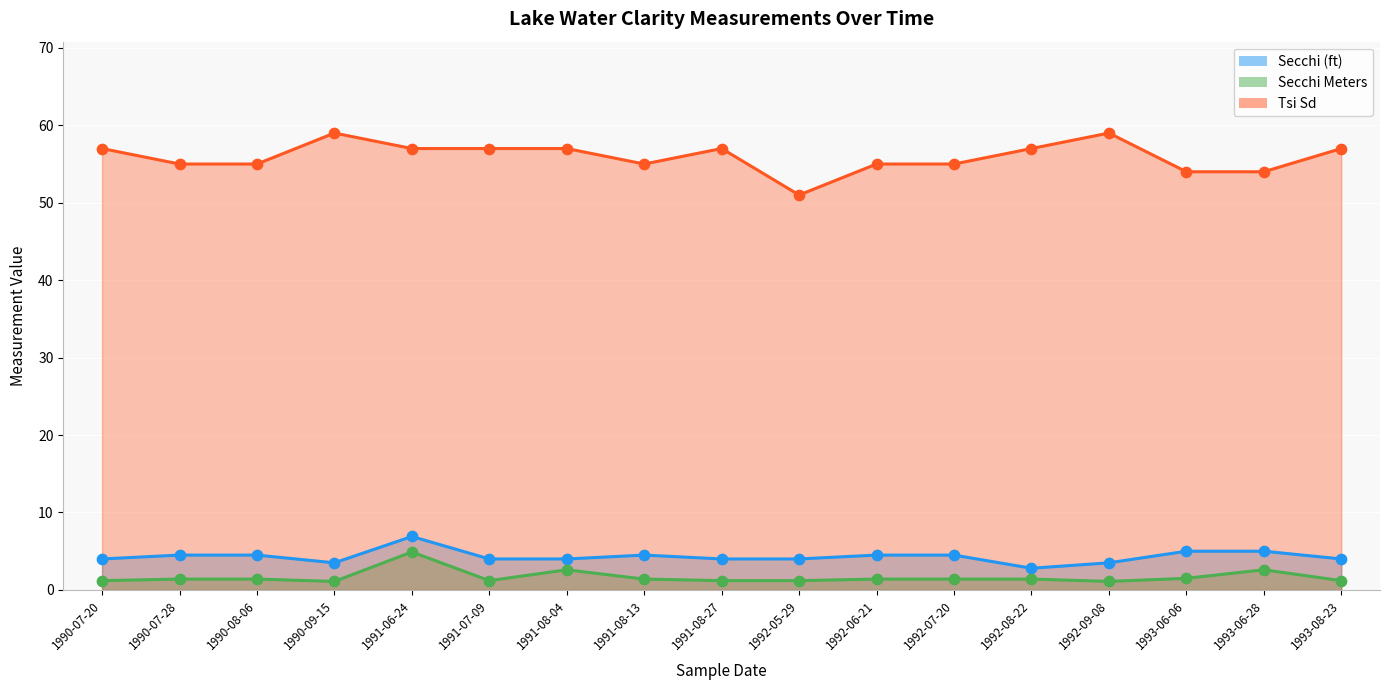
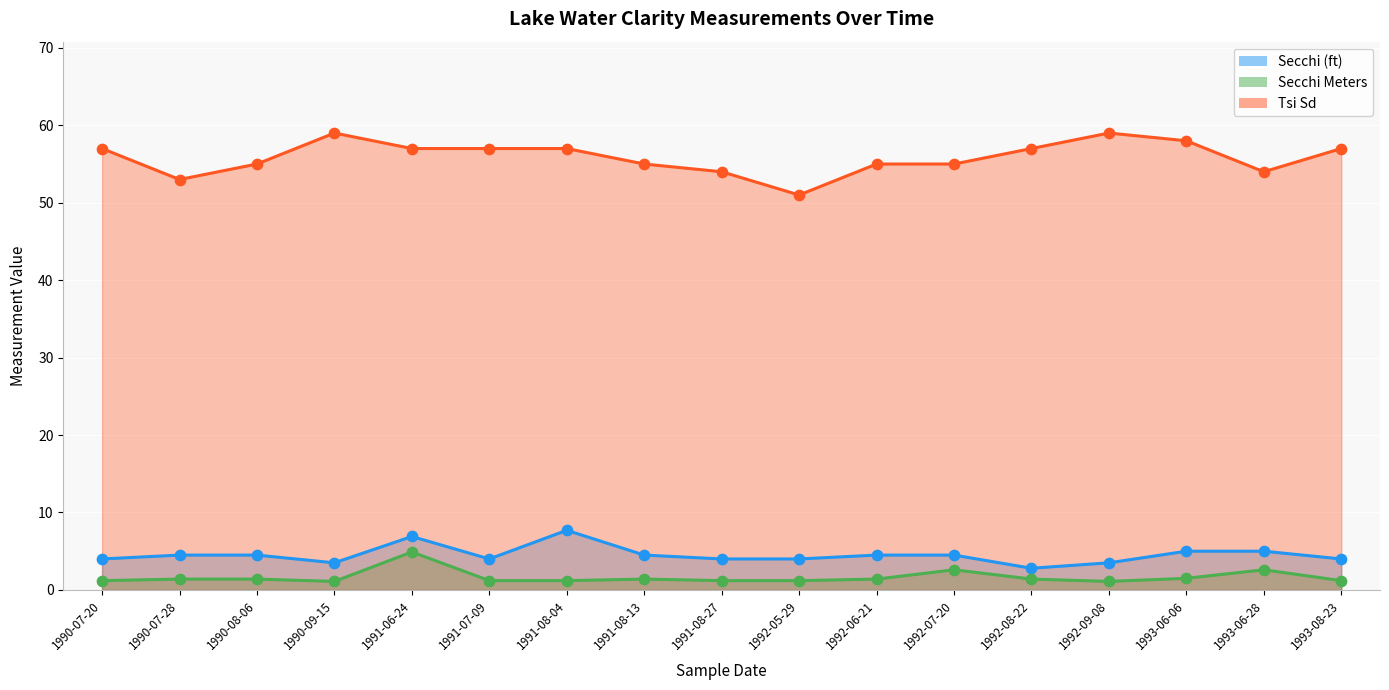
Tsi Sd, 1990-07-28: 55 -> 53
Secchi (ft), 1991-08-04: 4 -> 8
Secchi Meters, 1991-08-04: 3 -> 1
Tsi Sd, 1991-08-27: 57 -> 54
Secchi Meters, 1992-07-20: 1 -> 3
Tsi Sd, 1993-06-06: 54 -> 58
